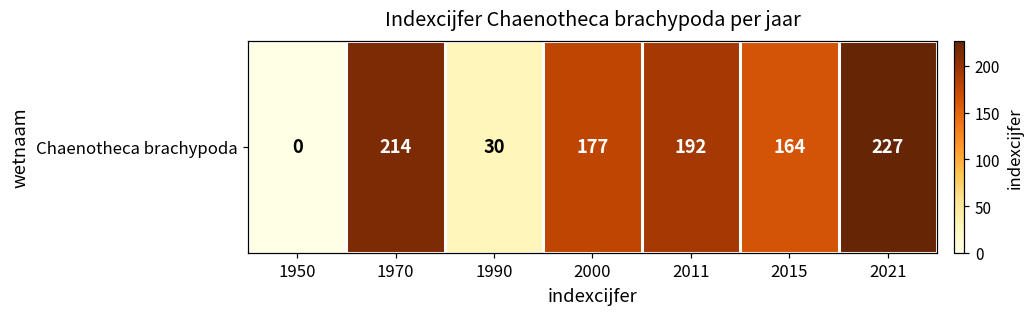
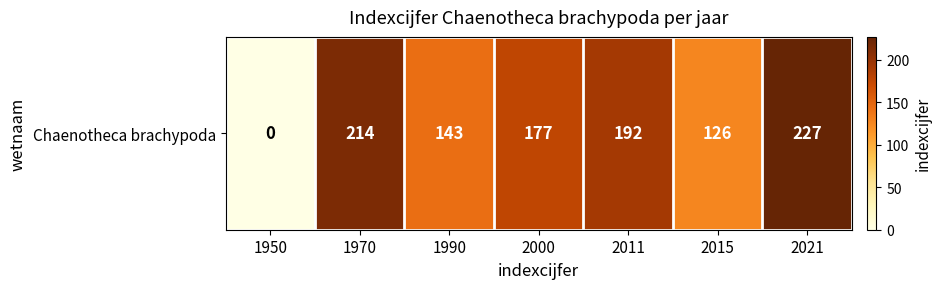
Chaenotheca brachypoda, 1990: 30 -> 143
Chaenotheca brachypoda, 2015: 164 -> 126
